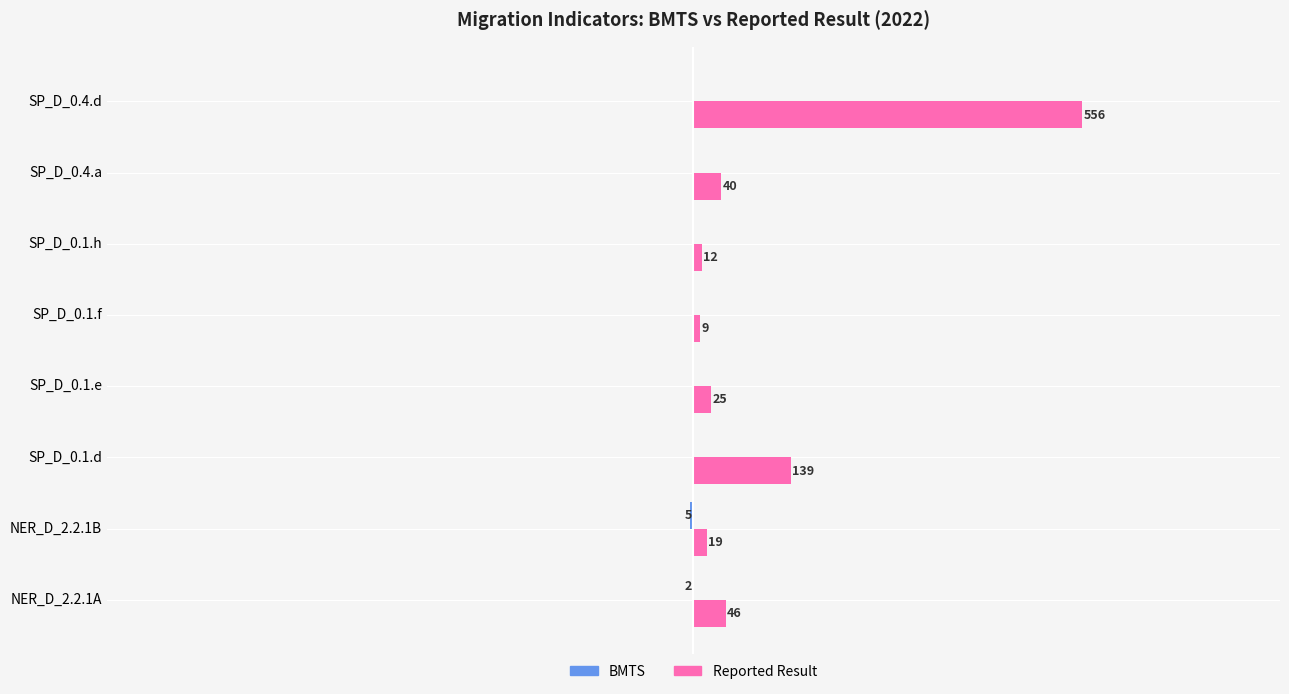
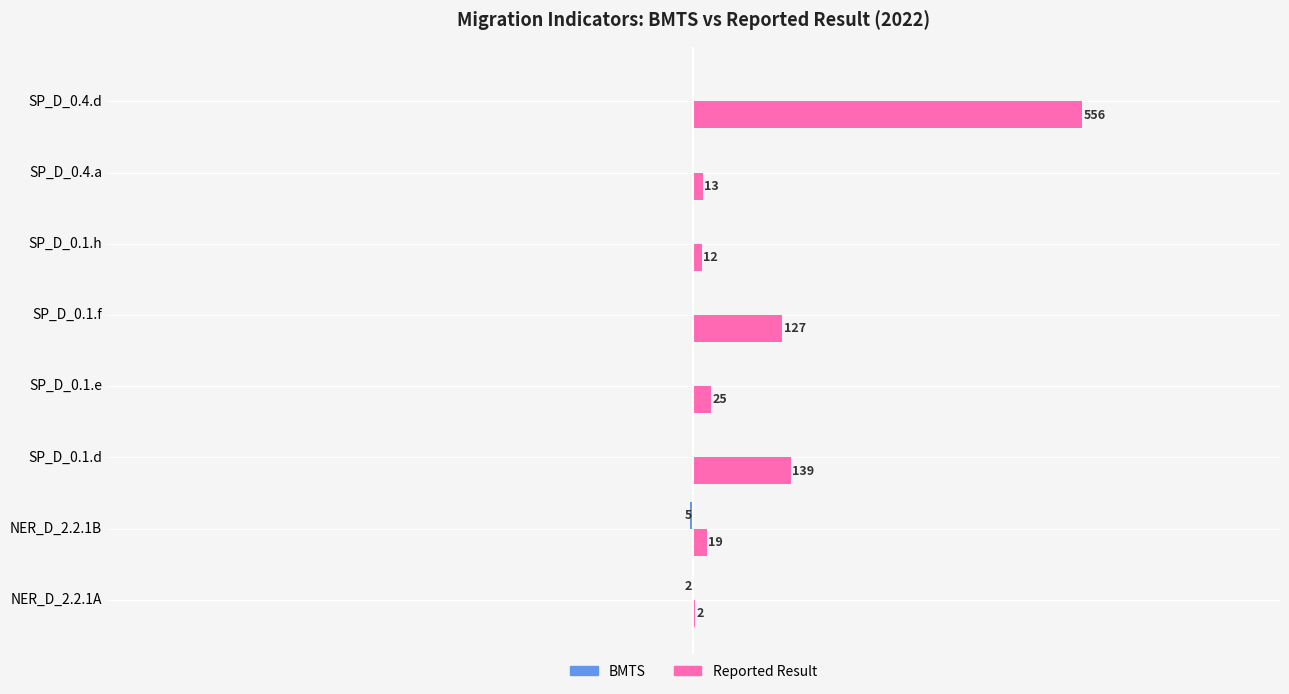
Reported Result, SP_D_0.4.a: 40 -> 13
Reported Result, SP_D_0.1.f: 9 -> 127
Reported Result, NER_D_2.2.1A: 46 -> 2
